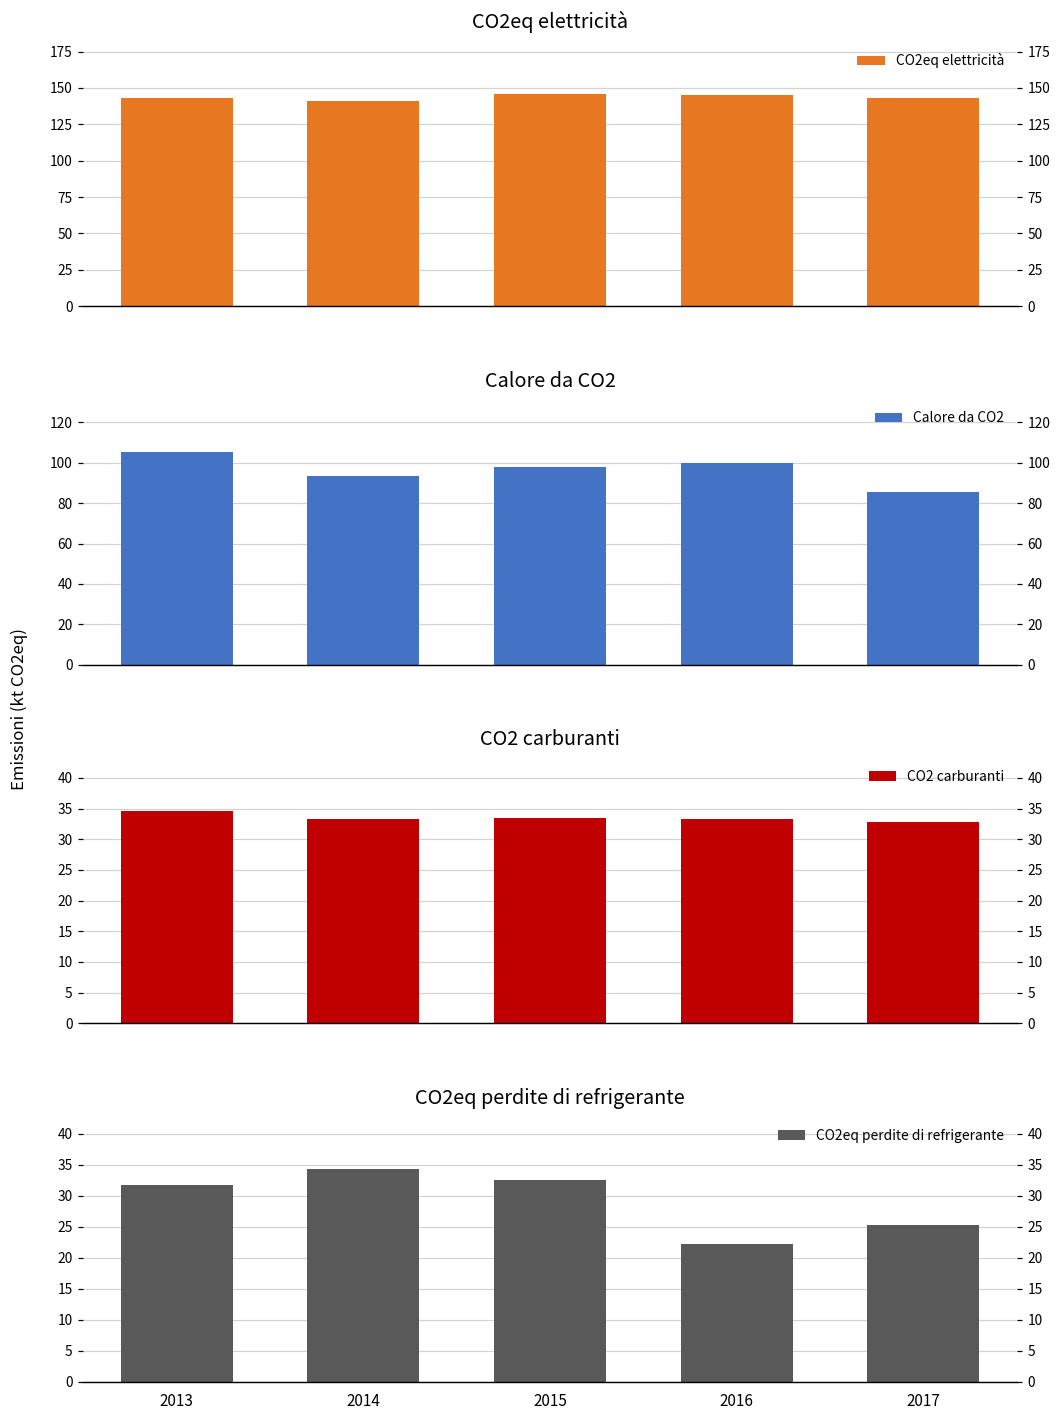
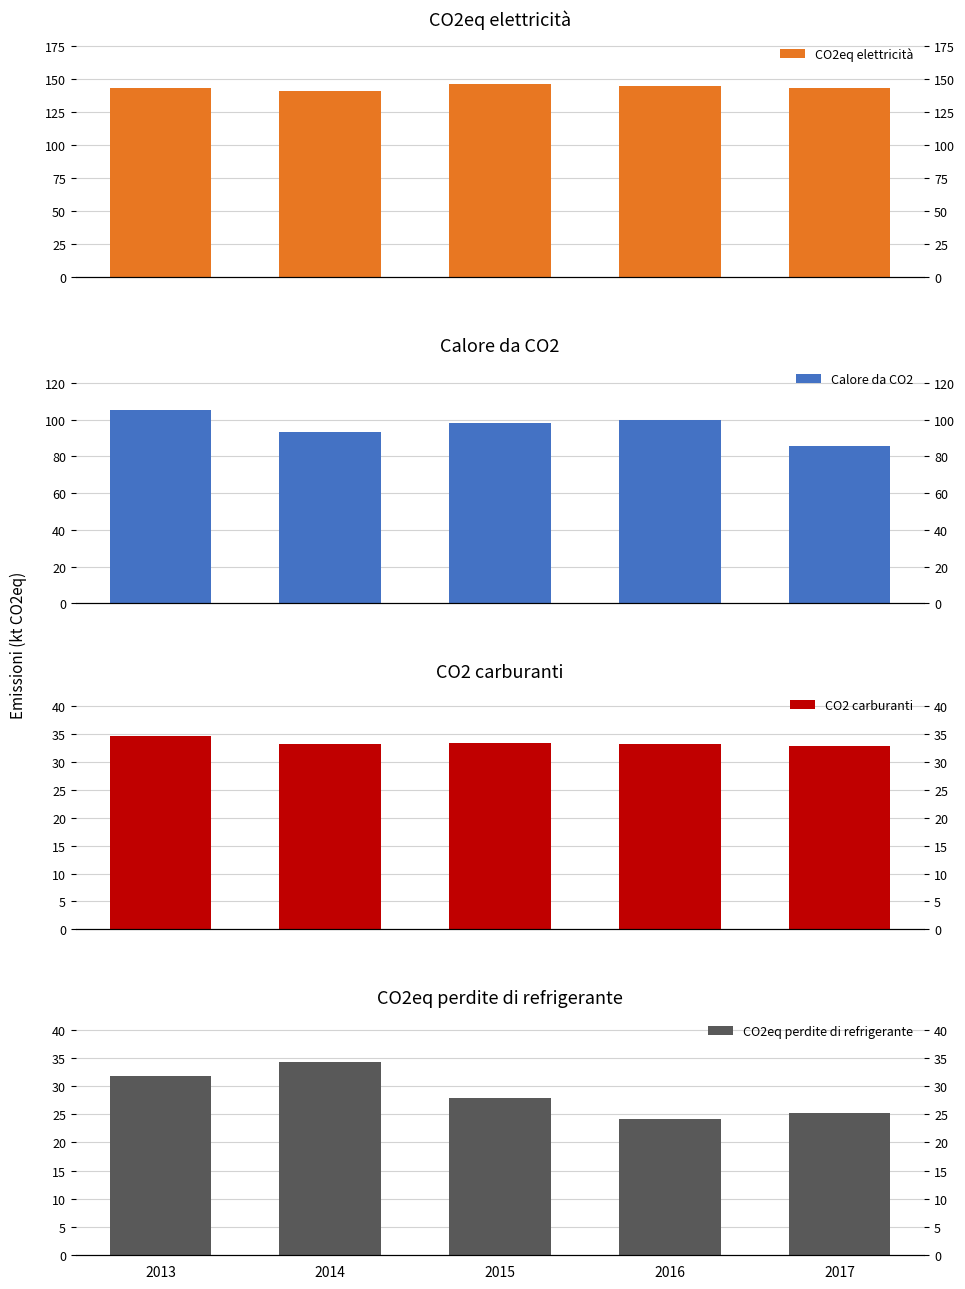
CO2eq perdite di refrigerante, 2015: 33 -> 28
CO2eq perdite di refrigerante, 2016: 22 -> 24
